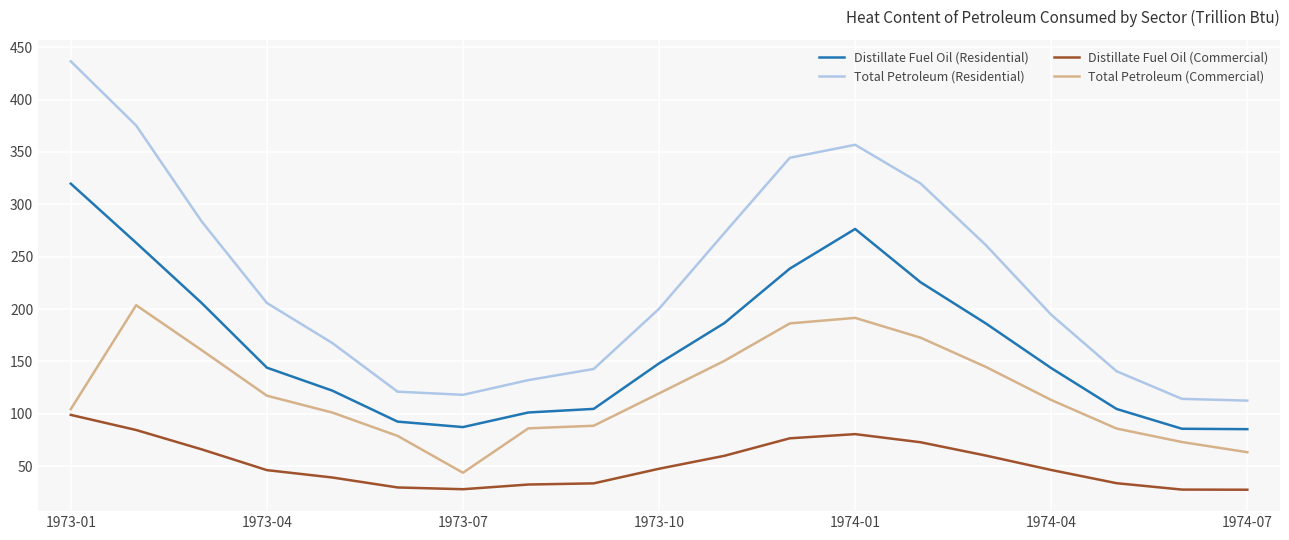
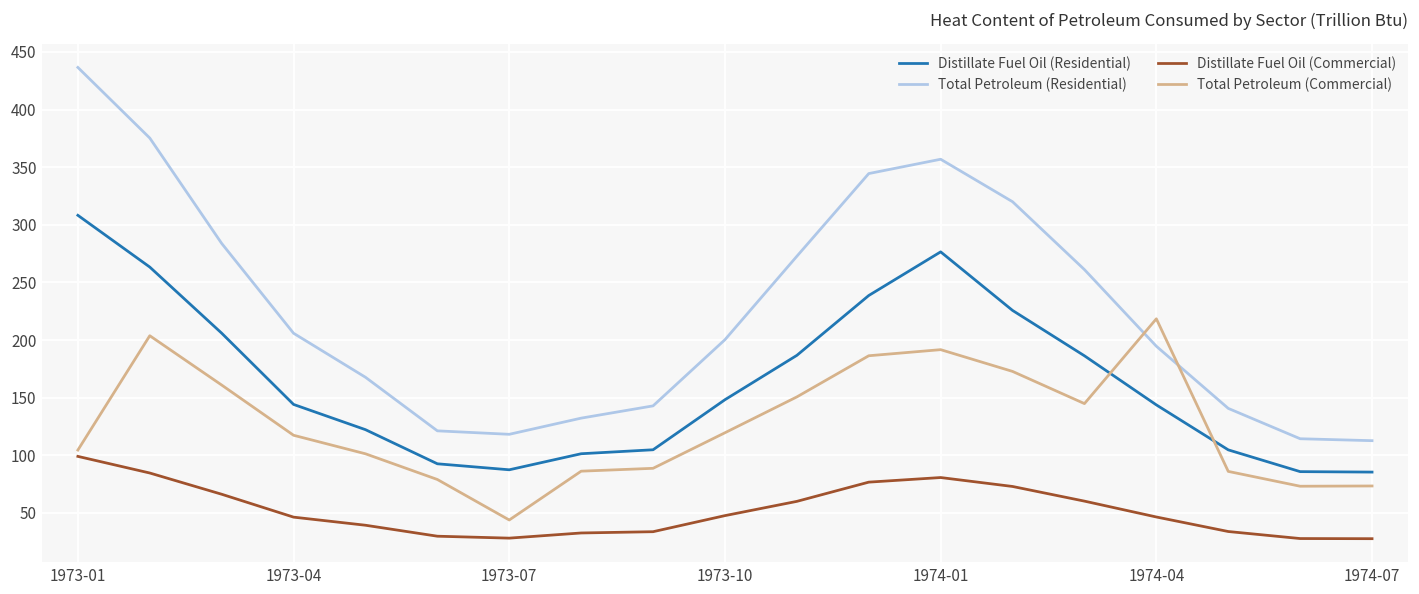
Distillate Fuel Oil (Residential), 1973-01: 320 -> 308
Total Petroleum (Commercial), 1974-04: 113 -> 218
Total Petroleum (Commercial), 1974-07: 63 -> 73
